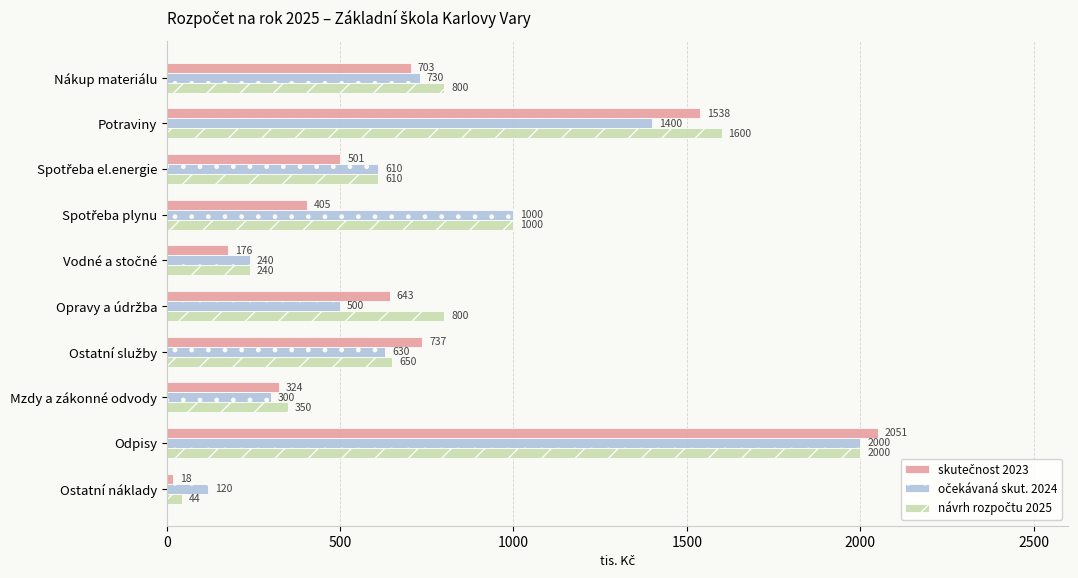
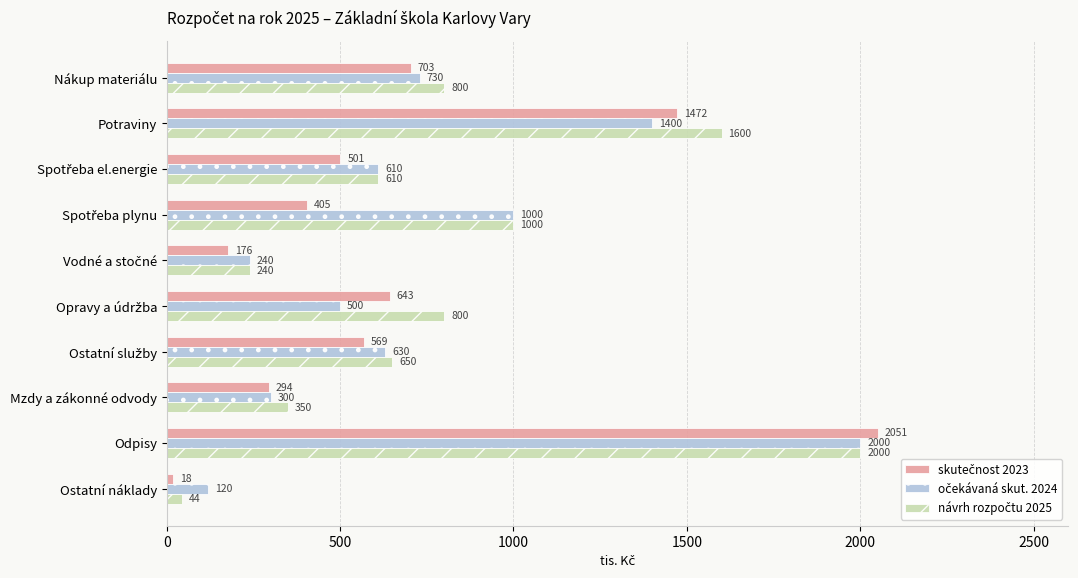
skutečnost 2023, Potraviny: 1538 -> 1472
skutečnost 2023, Ostatní služby: 737 -> 569
skutečnost 2023, Mzdy a zákonné odvody: 324 -> 294
